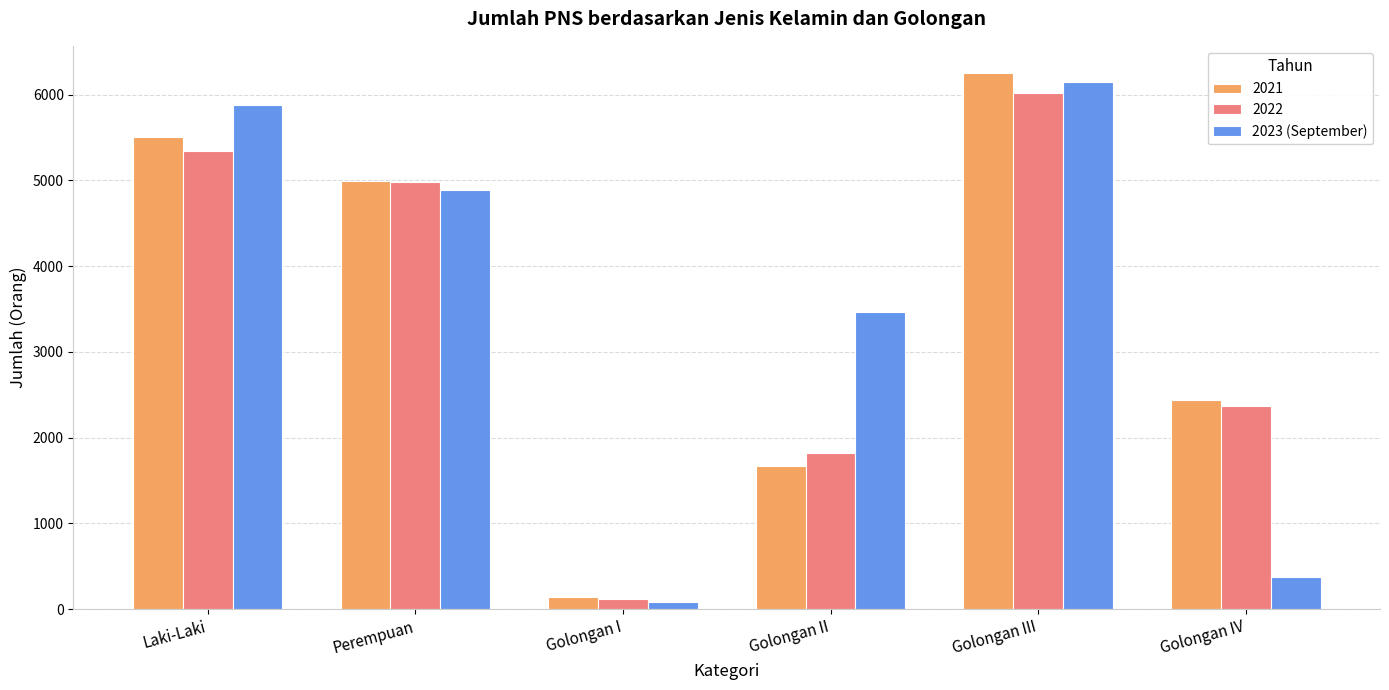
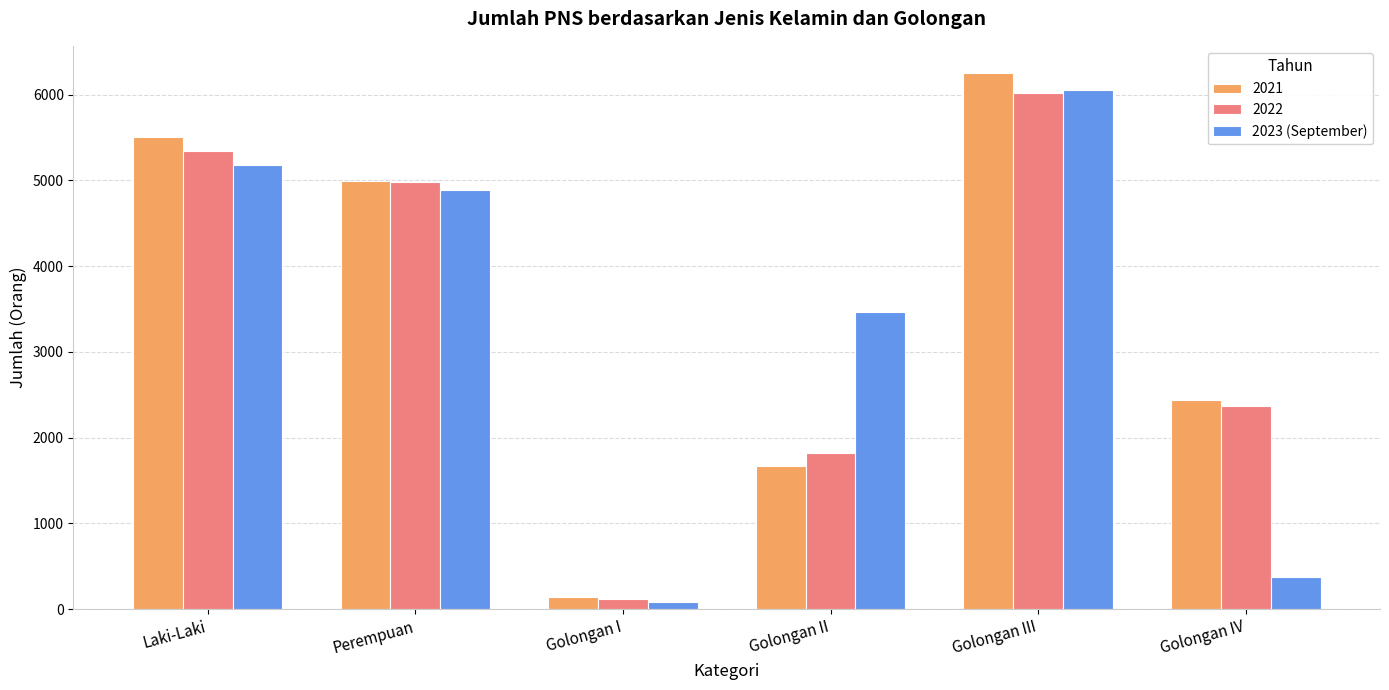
2023 (September), Laki-Laki: 5900 -> 5200
2023 (September), Golongan III: 6200 -> 6100
